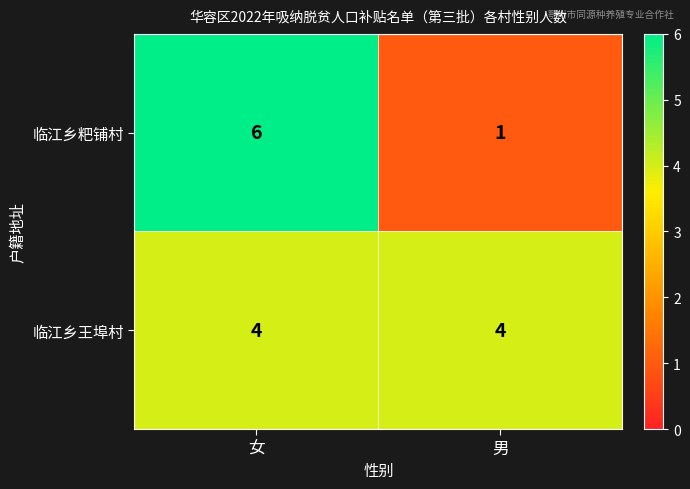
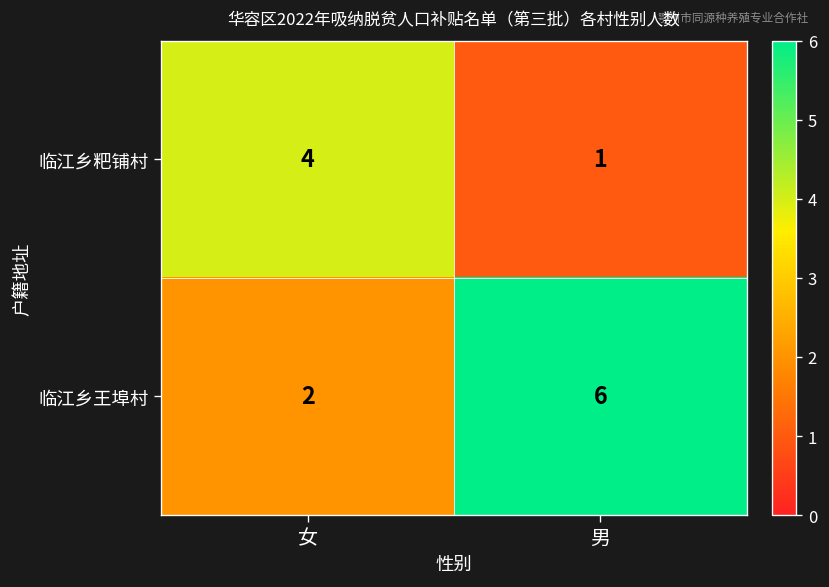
临江乡粑铺村, 女: 6 -> 4
临江乡王埠村, 女: 4 -> 2
临江乡王埠村, 男: 4 -> 6
